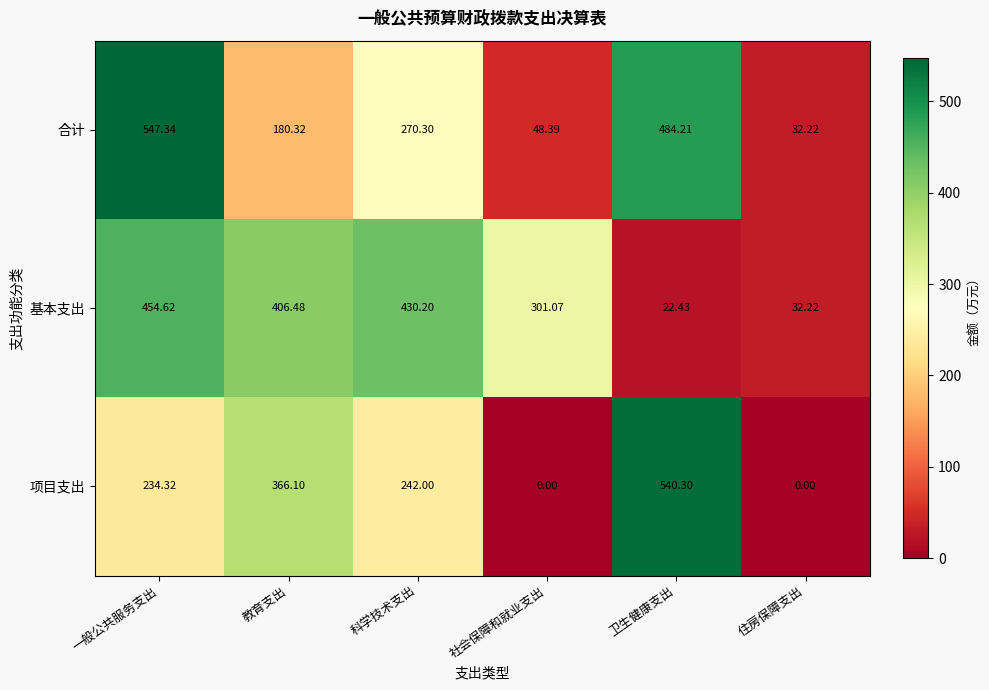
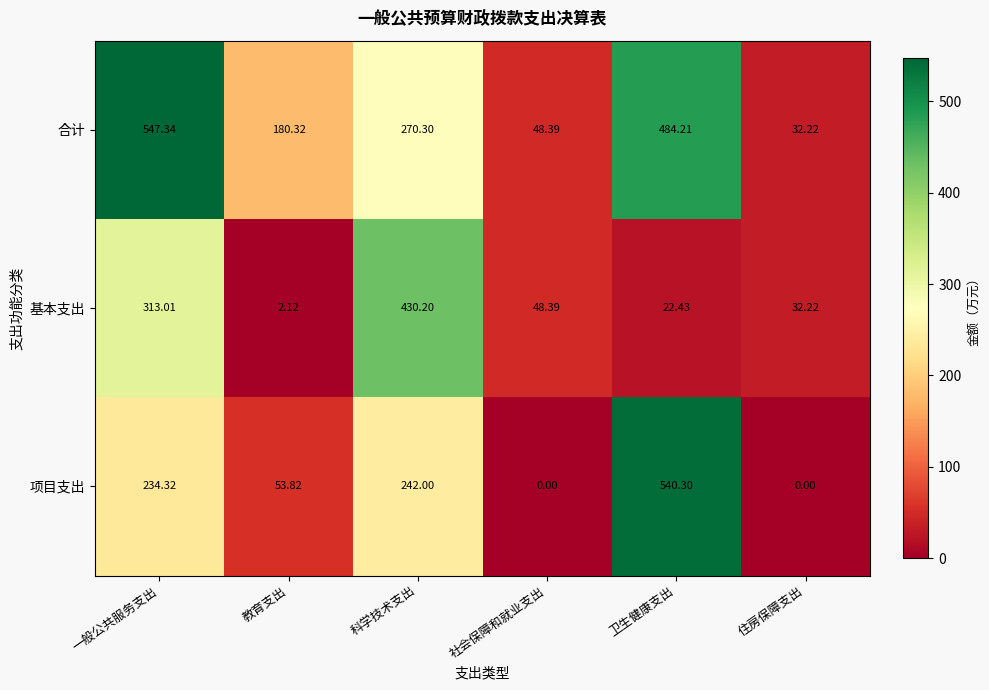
基本支出, 一般公共服务支出: 454.62 -> 313.01
基本支出, 教育支出: 406.48 -> 2.12
基本支出, 社会保障和就业支出: 301.07 -> 48.39
项目支出, 教育支出: 366.10 -> 53.82
